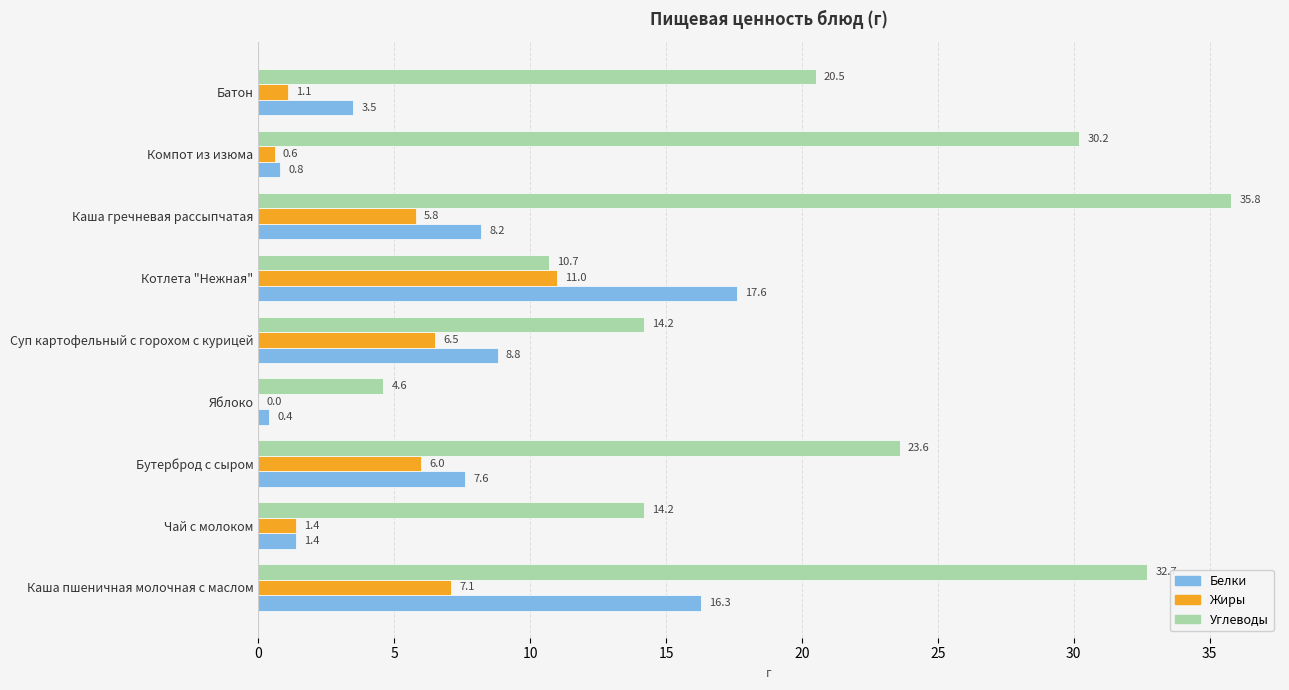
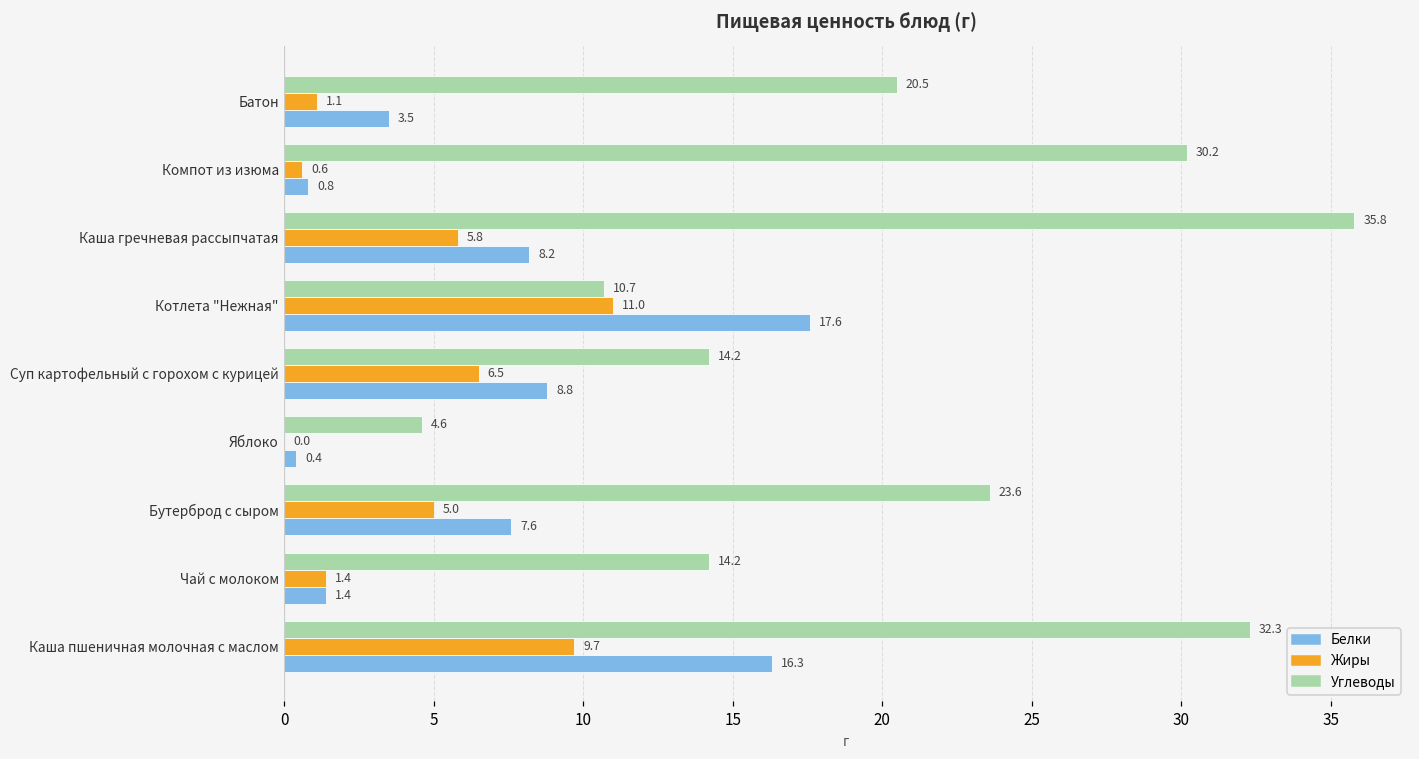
Жиры, Бутерброд с сыром: 6.0 -> 5.0
Углеводы, Каша пшеничная молочная с маслом: 32.7 -> 32.3
Жиры, Каша пшеничная молочная с маслом: 7.1 -> 9.7
